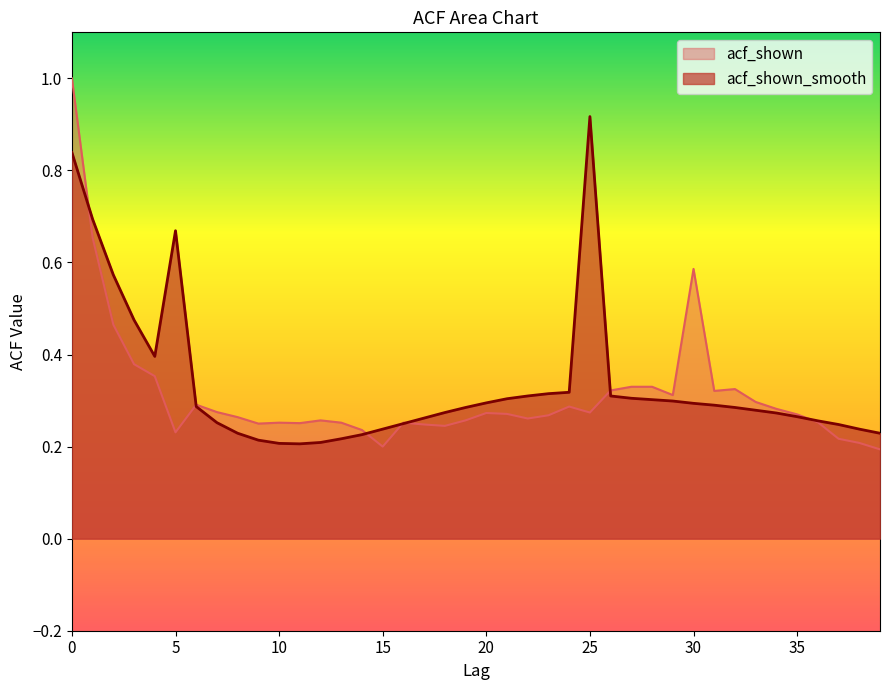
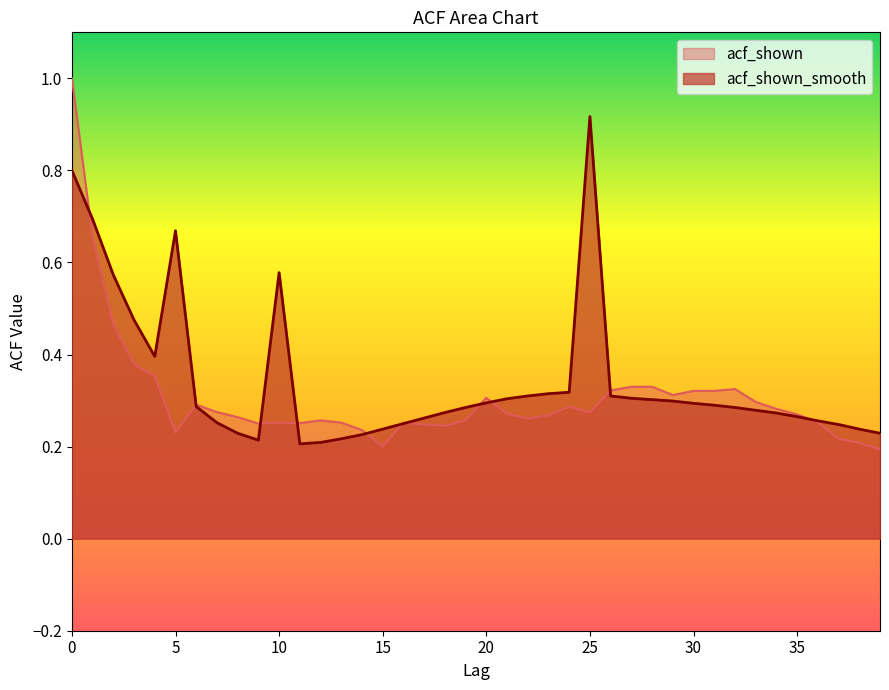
acf_shown_smooth, 0: 0.84 -> 0.80
acf_shown_smooth, 10: 0.21 -> 0.58
acf_shown, 20: 0.27 -> 0.31
acf_shown, 30: 0.59 -> 0.32
